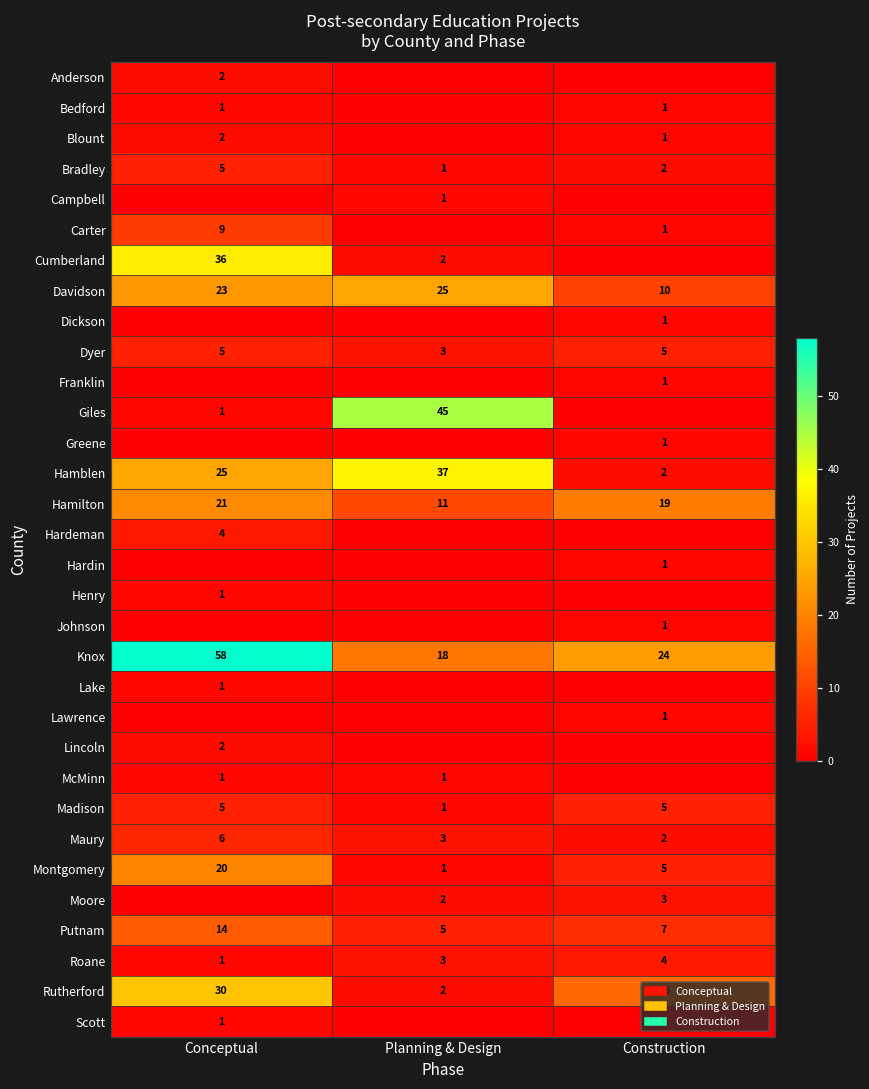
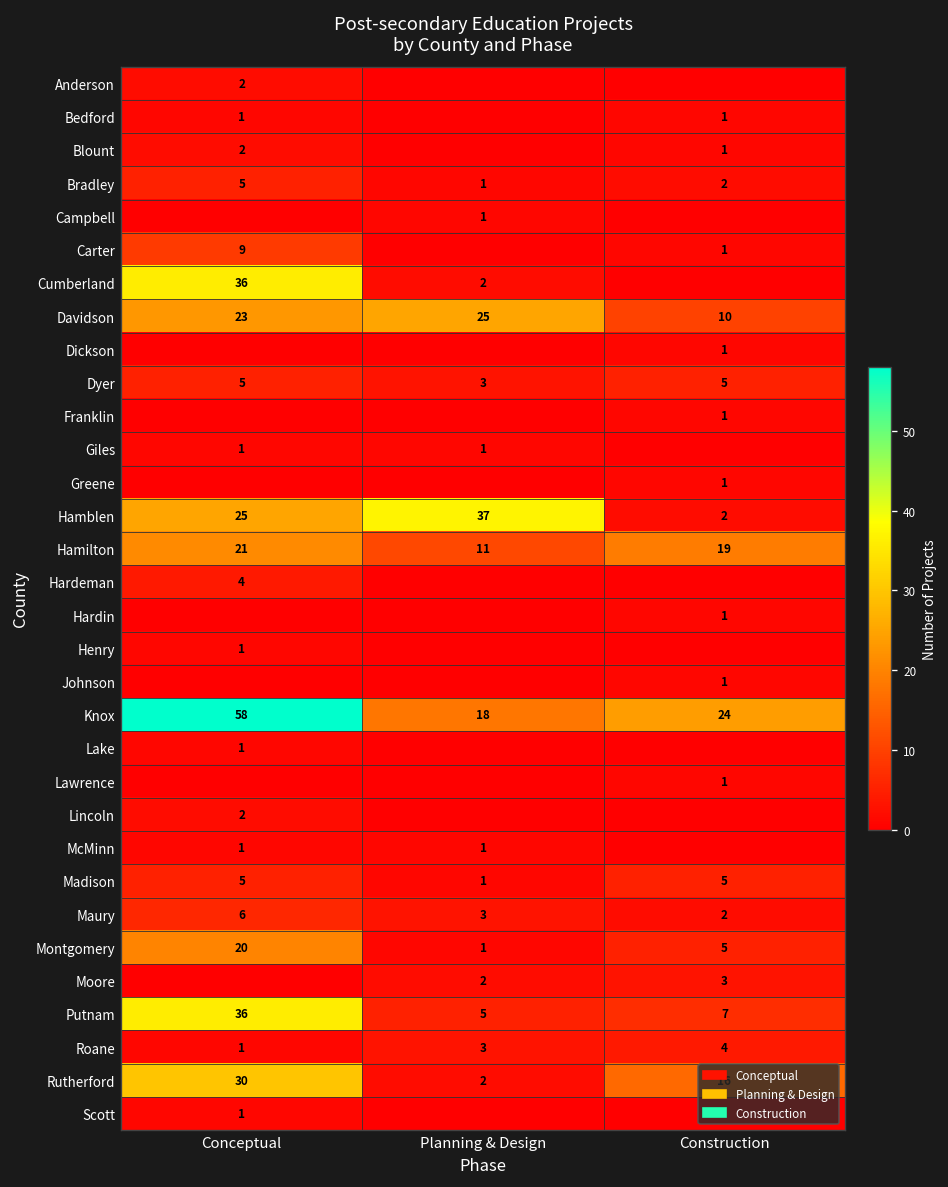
Giles, Planning & Design: 45 -> 1
Putnam, Conceptual: 14 -> 36
